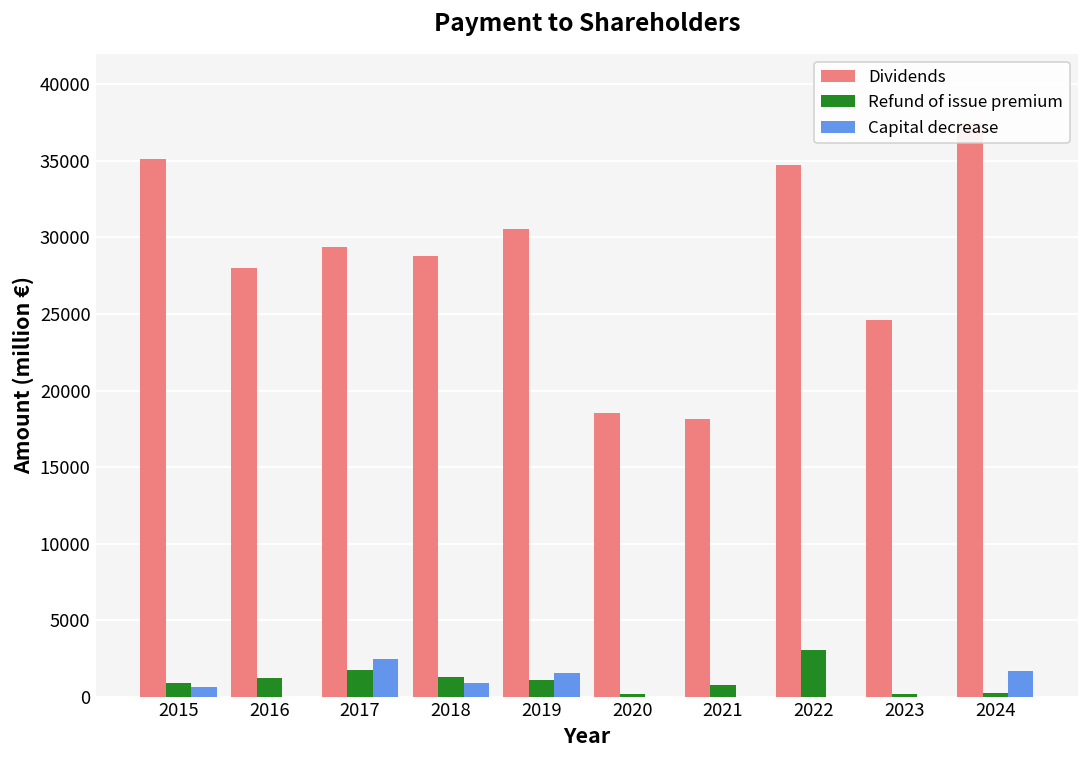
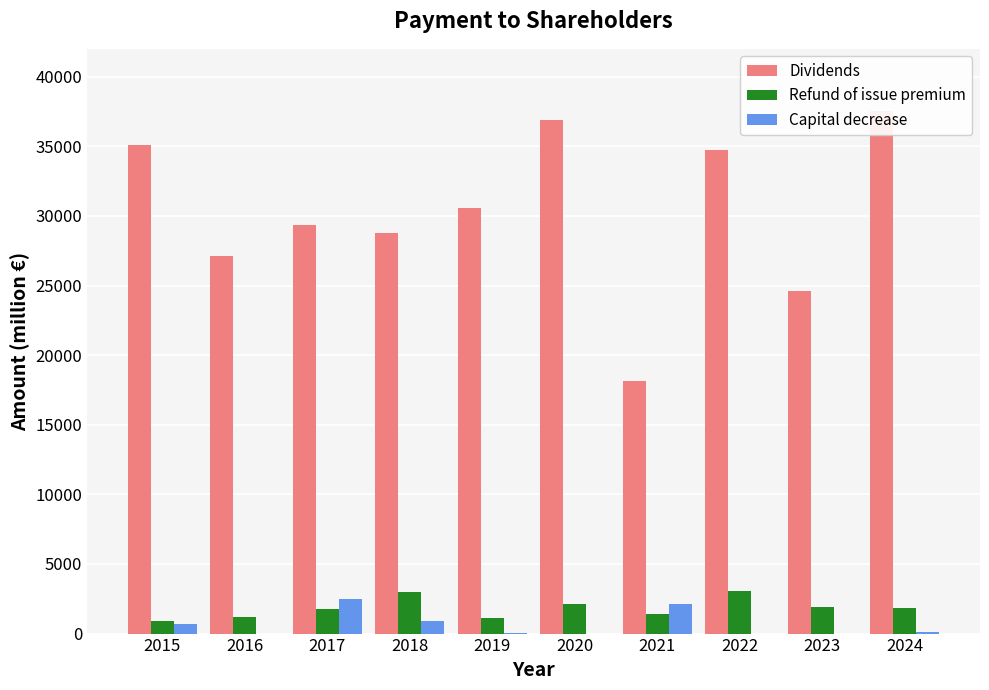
Dividends, 2016: 28000 -> 27100
Refund of issue premium, 2018: 1300 -> 3000
Capital decrease, 2019: 1600 -> 100
Dividends, 2020: 18500 -> 36900
Refund of issue premium, 2020: 200 -> 2100
Refund of issue premium, 2021: 800 -> 1400
Capital decrease, 2021: 0 -> 2100
Refund of issue premium, 2023: 200 -> 1900
Refund of issue premium, 2024: 300 -> 1800
Capital decrease, 2024: 1700 -> 100
